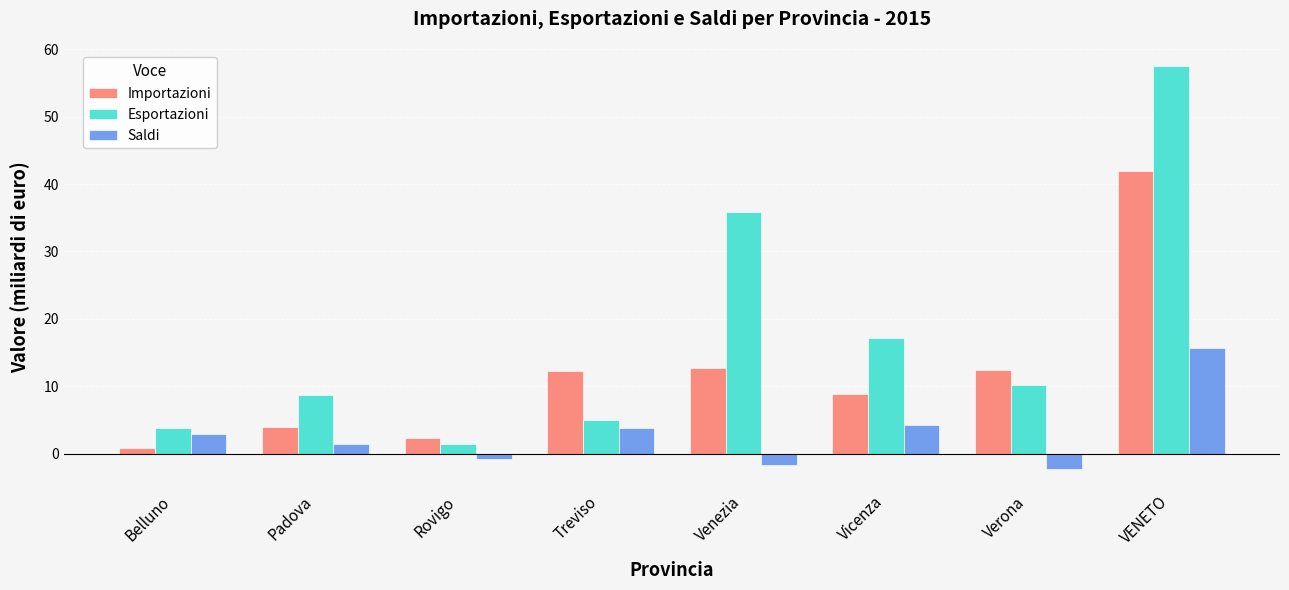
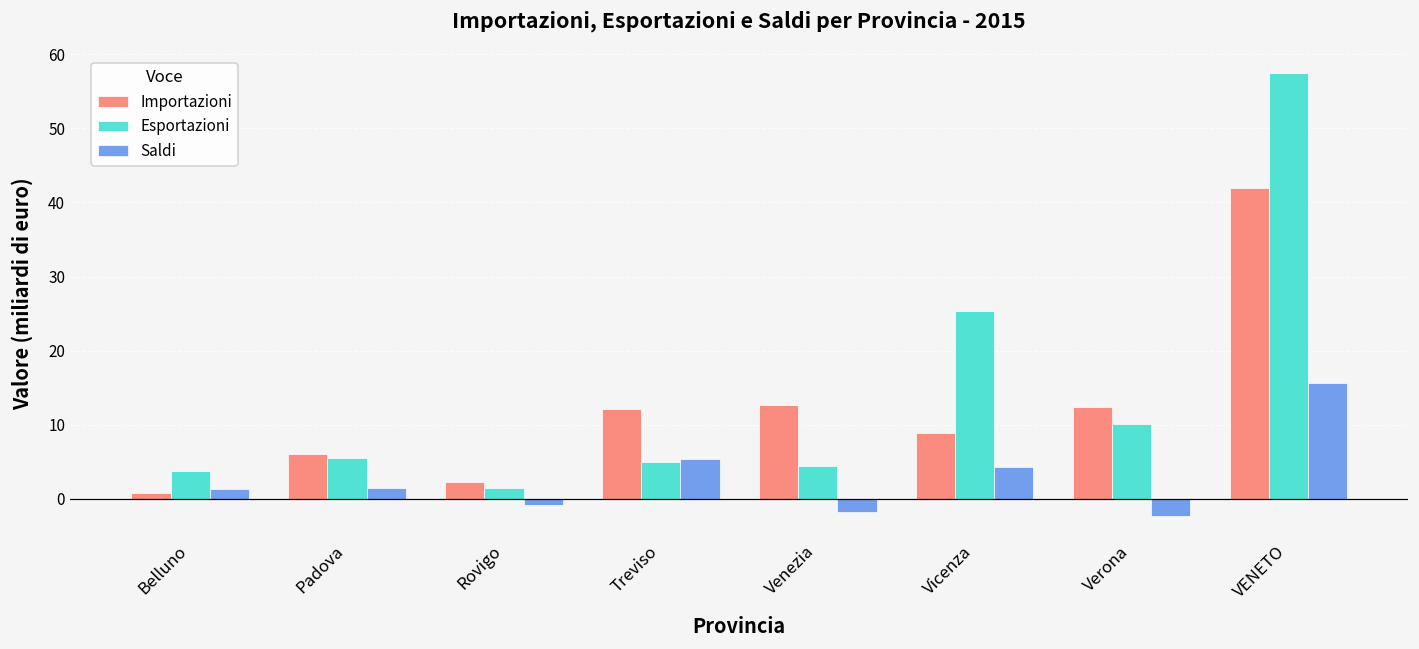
Saldi, Belluno: 3 -> 1
Importazioni, Padova: 4 -> 6
Esportazioni, Padova: 9 -> 5
Saldi, Treviso: 4 -> 5
Esportazioni, Venezia: 36 -> 4
Esportazioni, Vicenza: 17 -> 25
